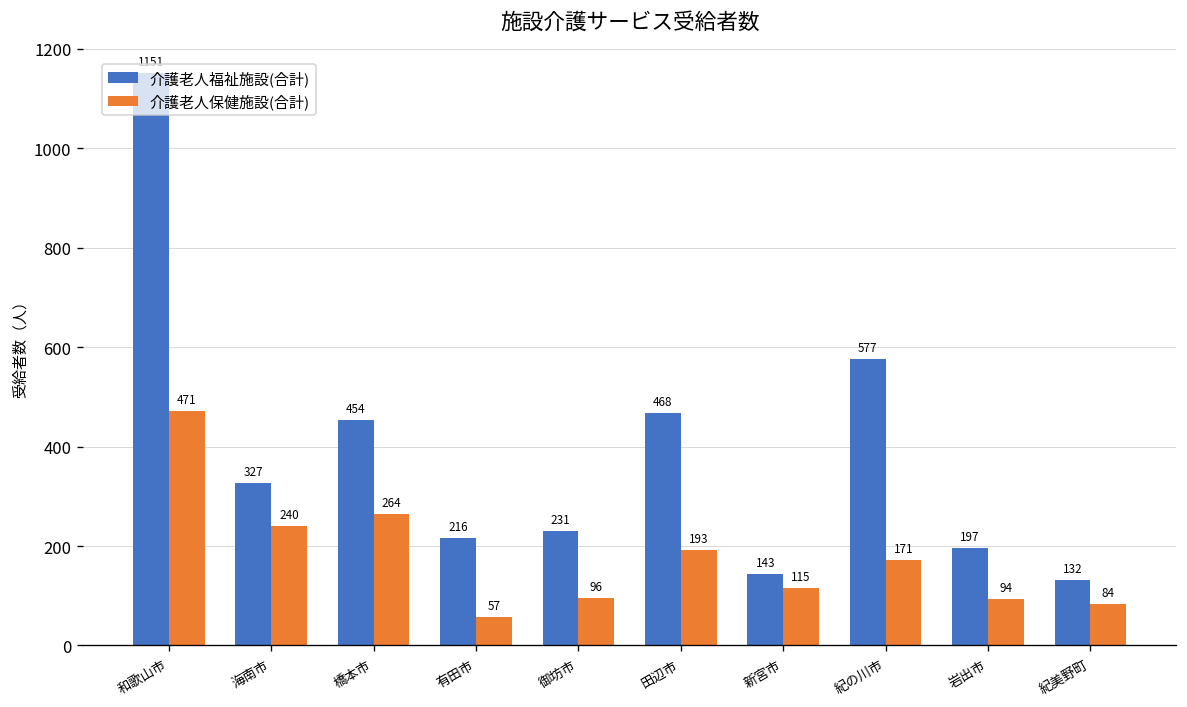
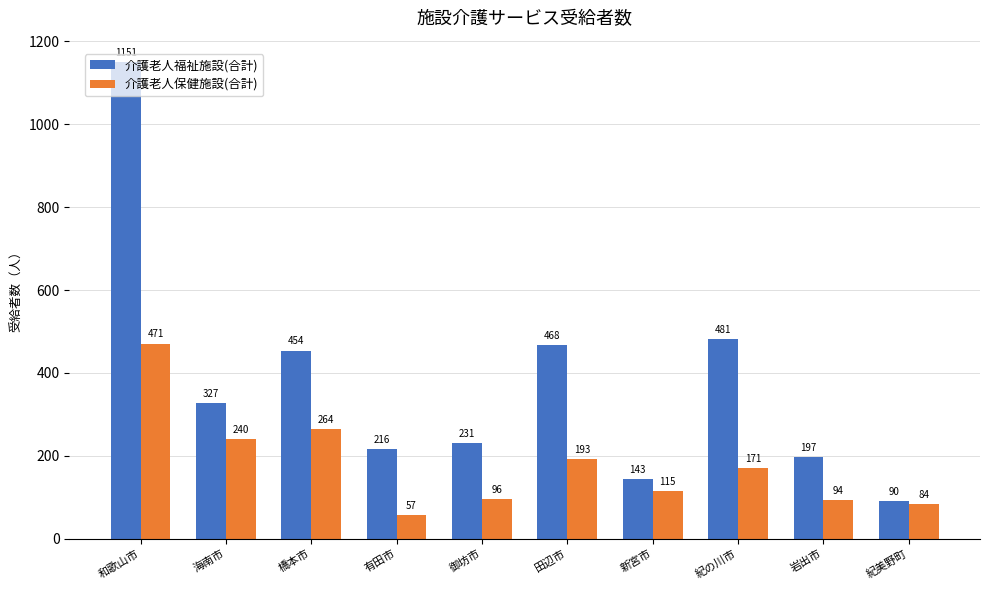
介護老人福祉施設(合計), 紀の川市: 577 -> 481
介護老人福祉施設(合計), 紀美野町: 132 -> 90
